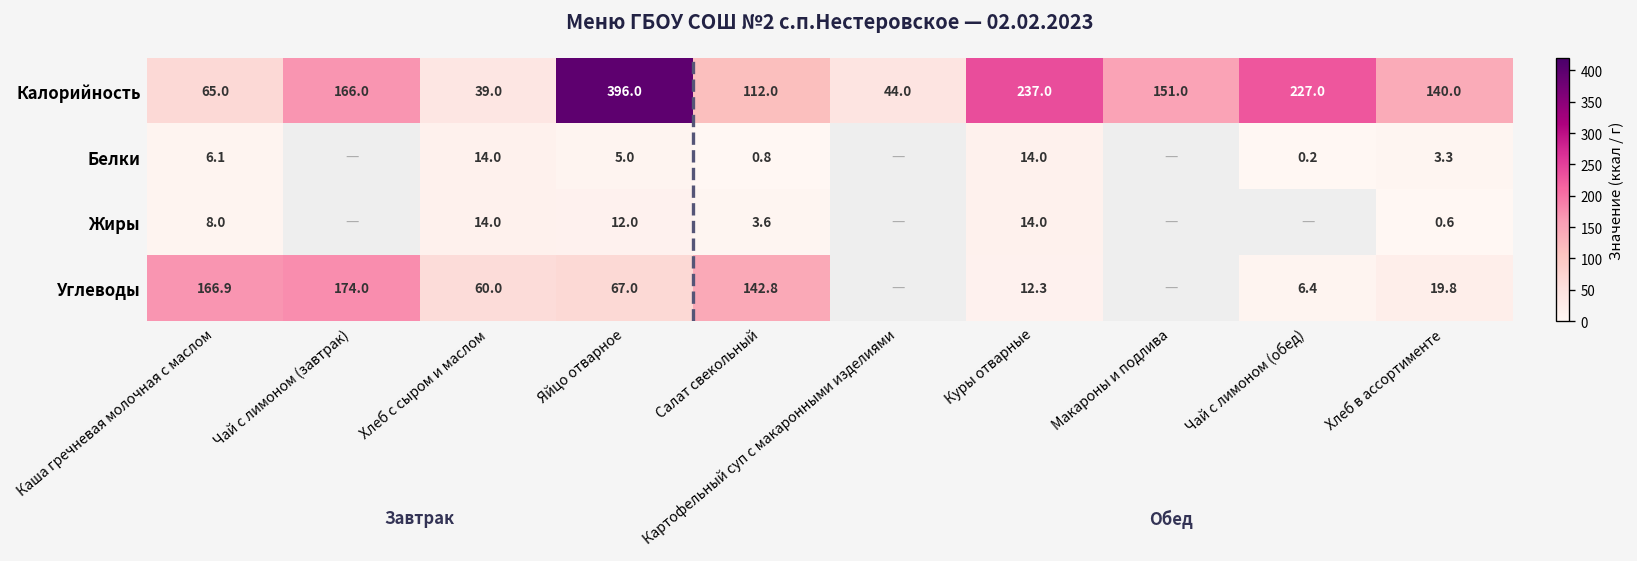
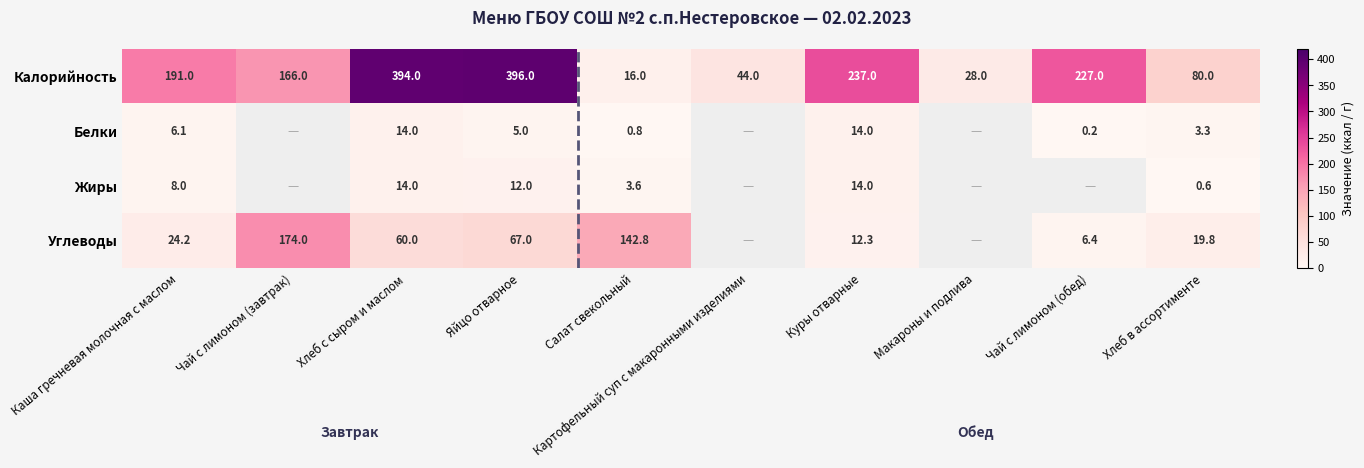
Калорийность, Каша гречневая молочная с маслом: 65.0 -> 191.0
Калорийность, Хлеб с сыром и маслом: 39.0 -> 394.0
Калорийность, Салат свекольный: 112.0 -> 16.0
Калорийность, Макароны и подлива: 151.0 -> 28.0
Калорийность, Хлеб в ассортименте: 140.0 -> 80.0
Углеводы, Каша гречневая молочная с маслом: 166.9 -> 24.2
